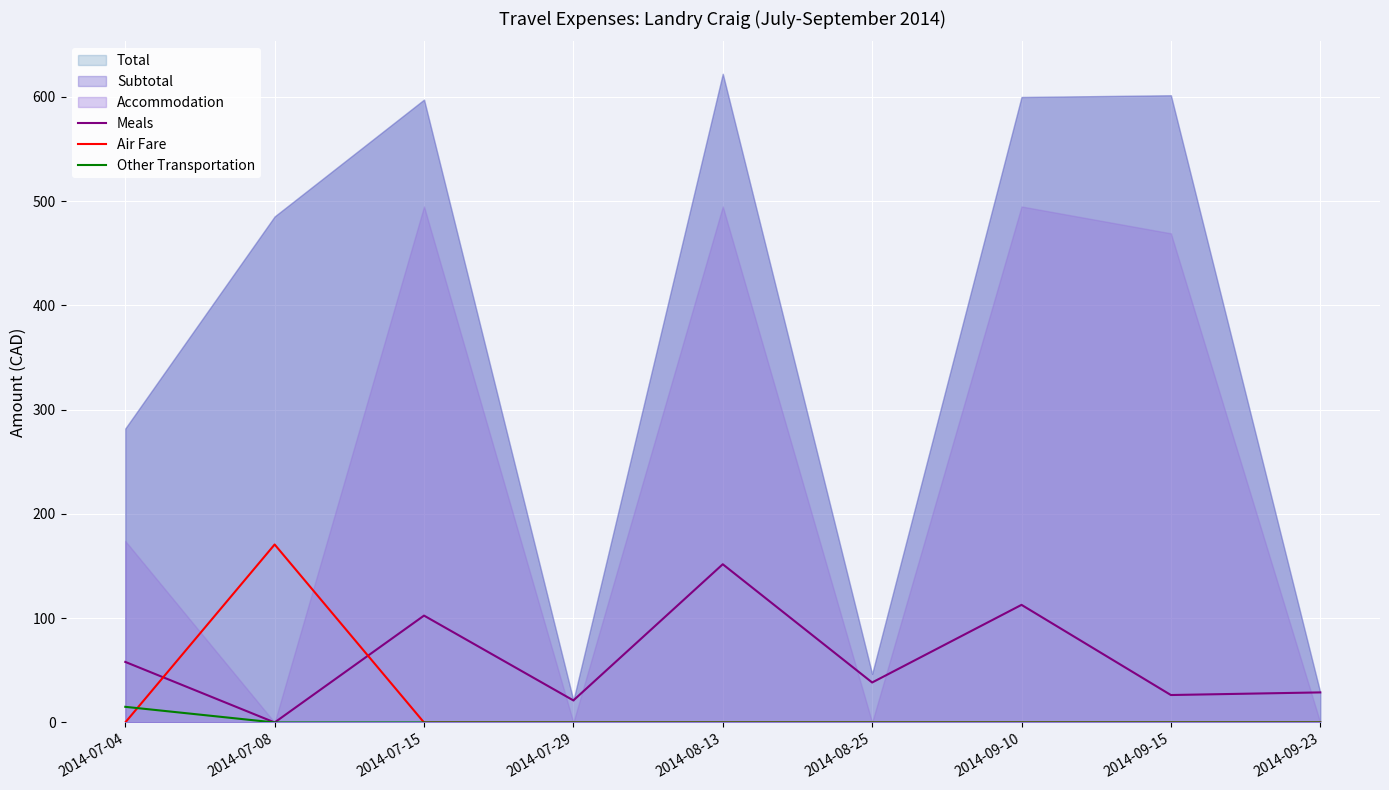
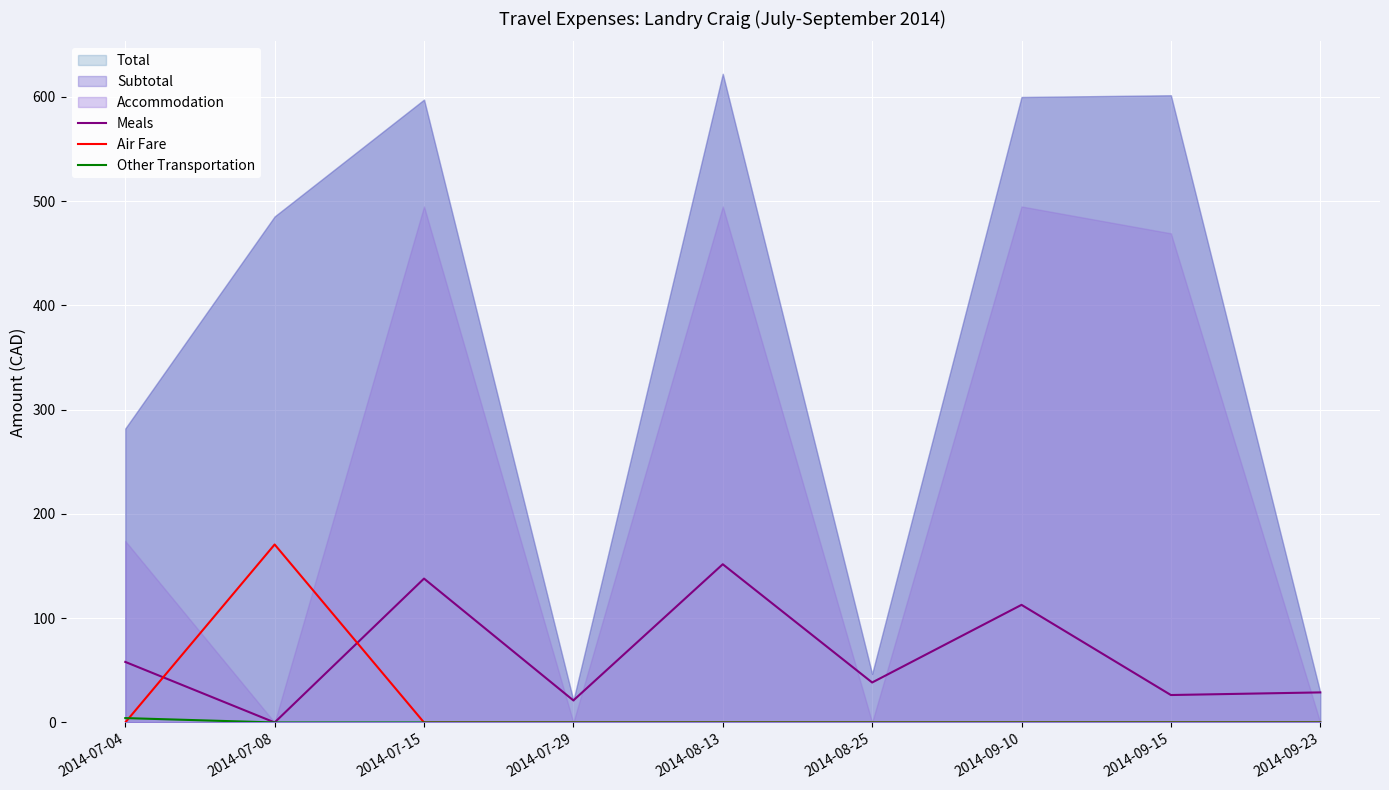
Other Transportation, 2014-07-04: 15 -> 4
Meals, 2014-07-15: 103 -> 138
